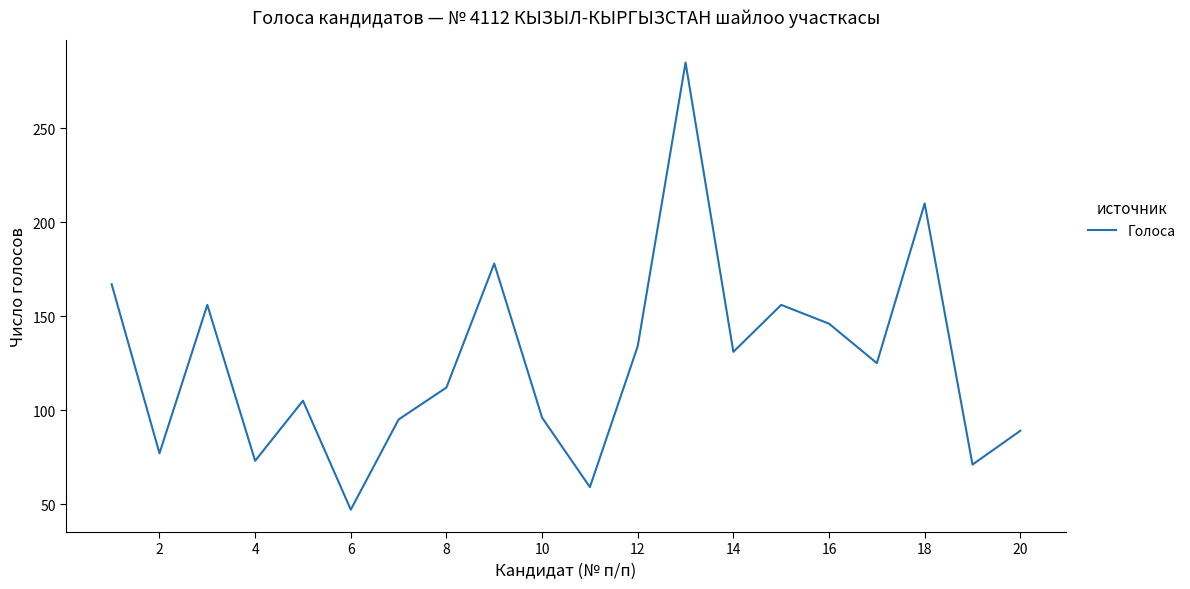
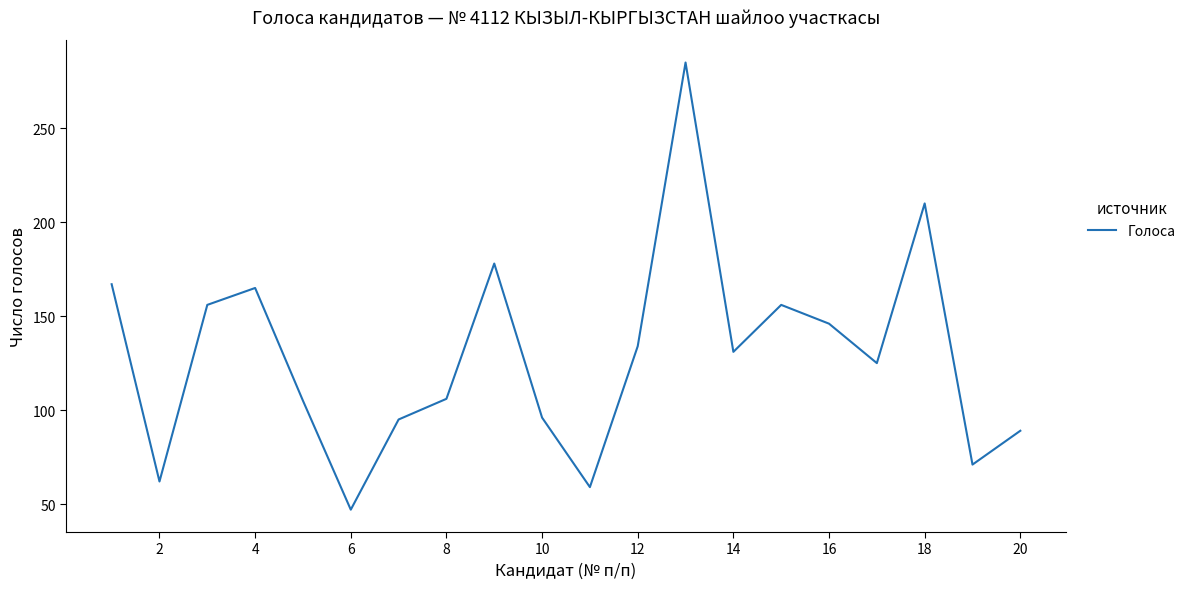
2: 77 -> 62
4: 73 -> 165
8: 112 -> 106
